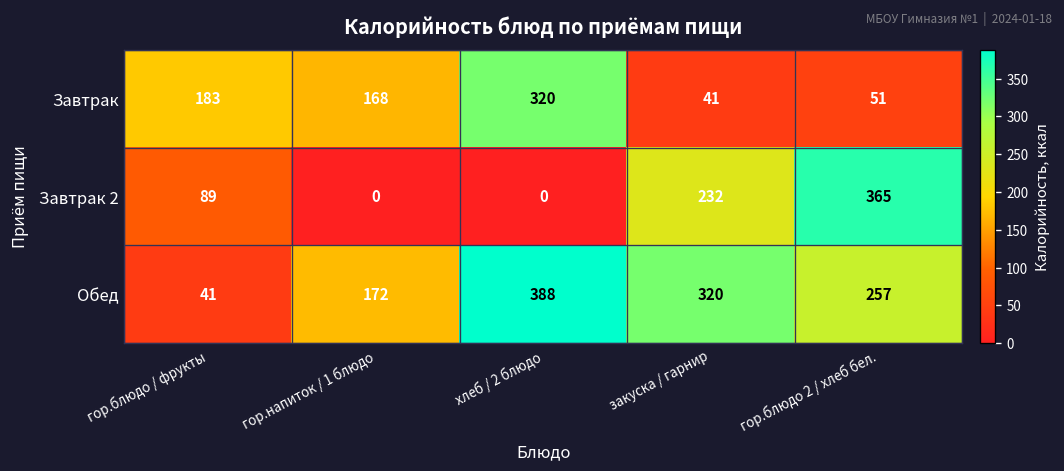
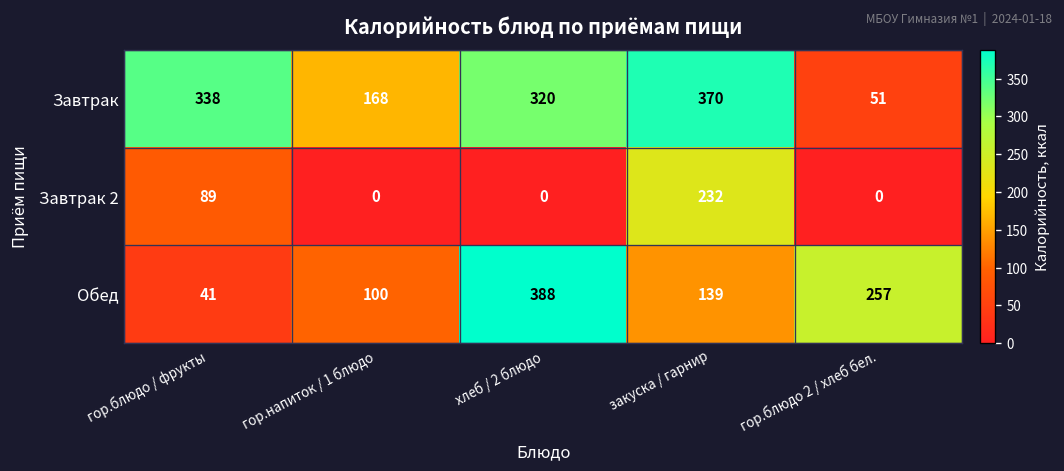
Завтрак, гор.блюдо / фрукты: 183 -> 338
Завтрак, закуска / гарнир: 41 -> 370
Завтрак 2, гор.блюдо 2 / хлеб бел.: 365 -> 0
Обед, гор.напиток / 1 блюдо: 172 -> 100
Обед, закуска / гарнир: 320 -> 139
